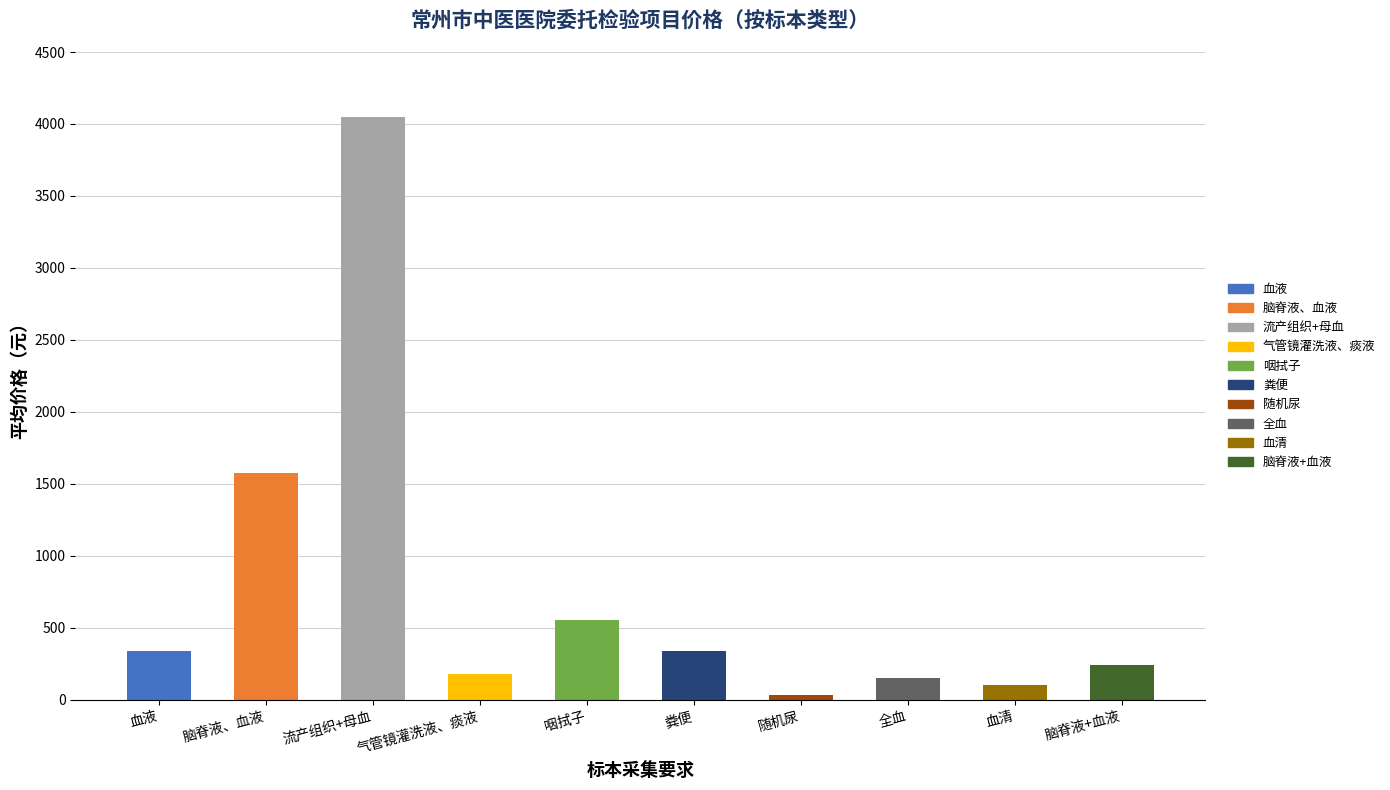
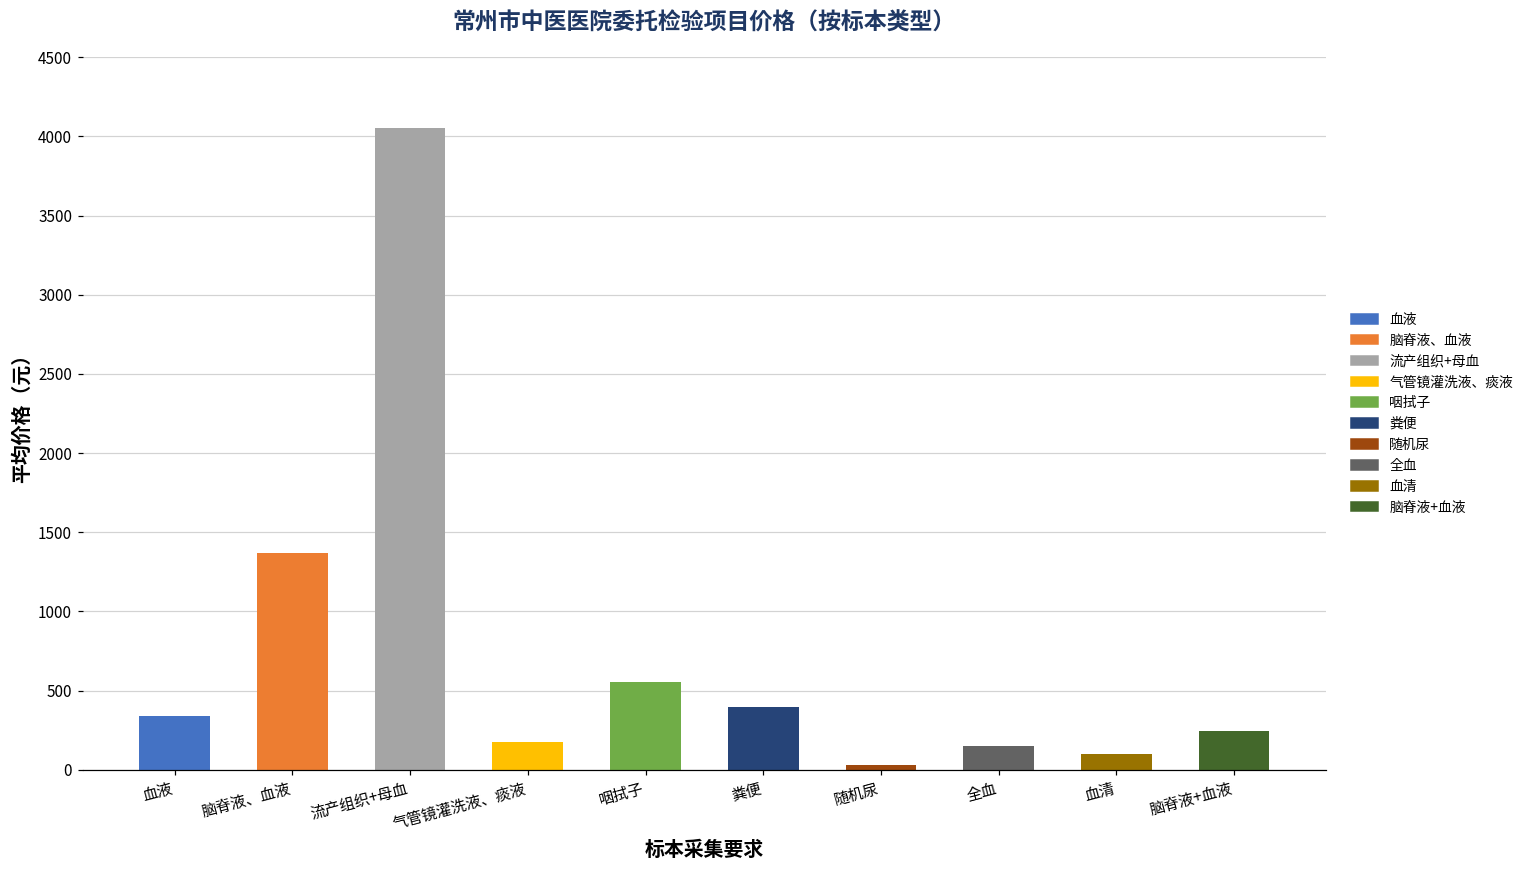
脑脊液、血液: 1570 -> 1370
粪便: 340 -> 400
